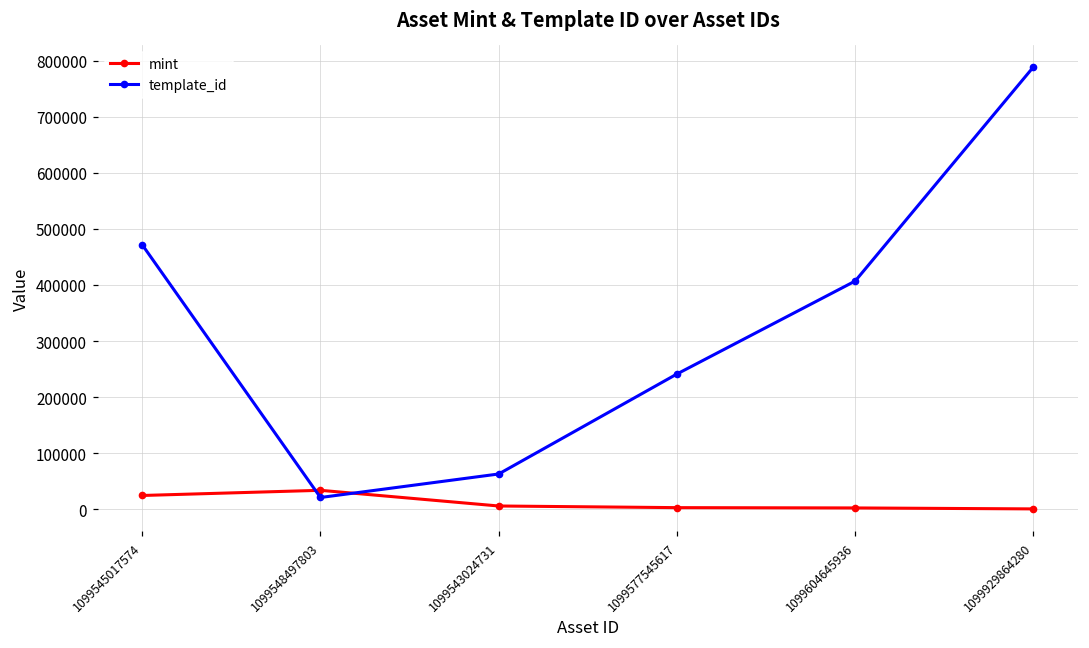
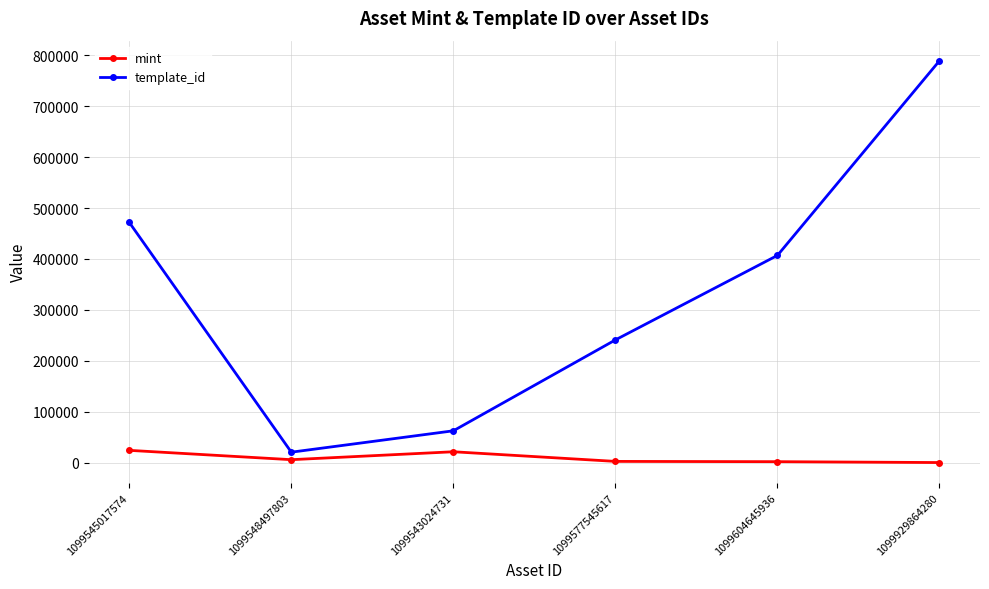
mint, 1099548497803: 30000 -> 10000
mint, 1099543024731: 10000 -> 20000
